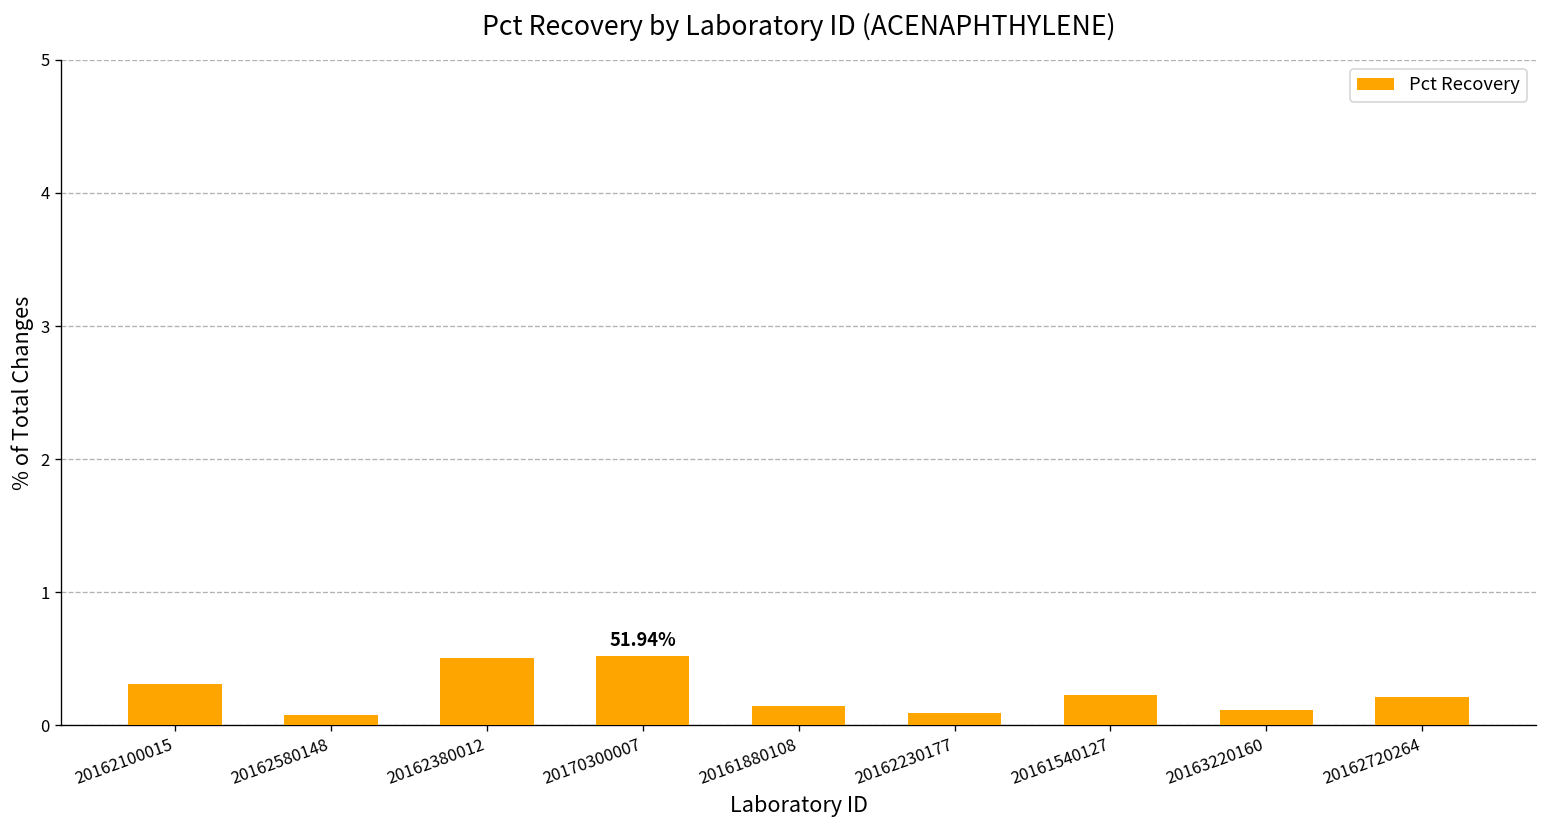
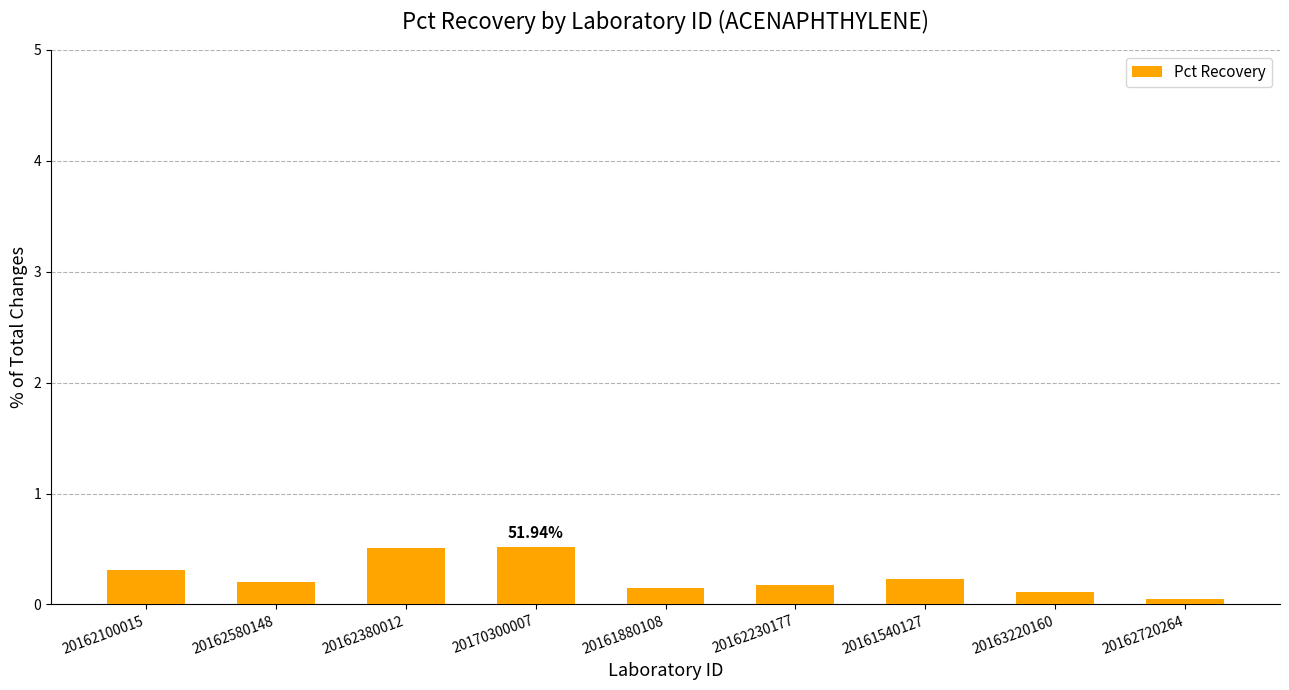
20162580148: 0.07 -> 0.20
20162230177: 0.09 -> 0.17
20162720264: 0.21 -> 0.05
